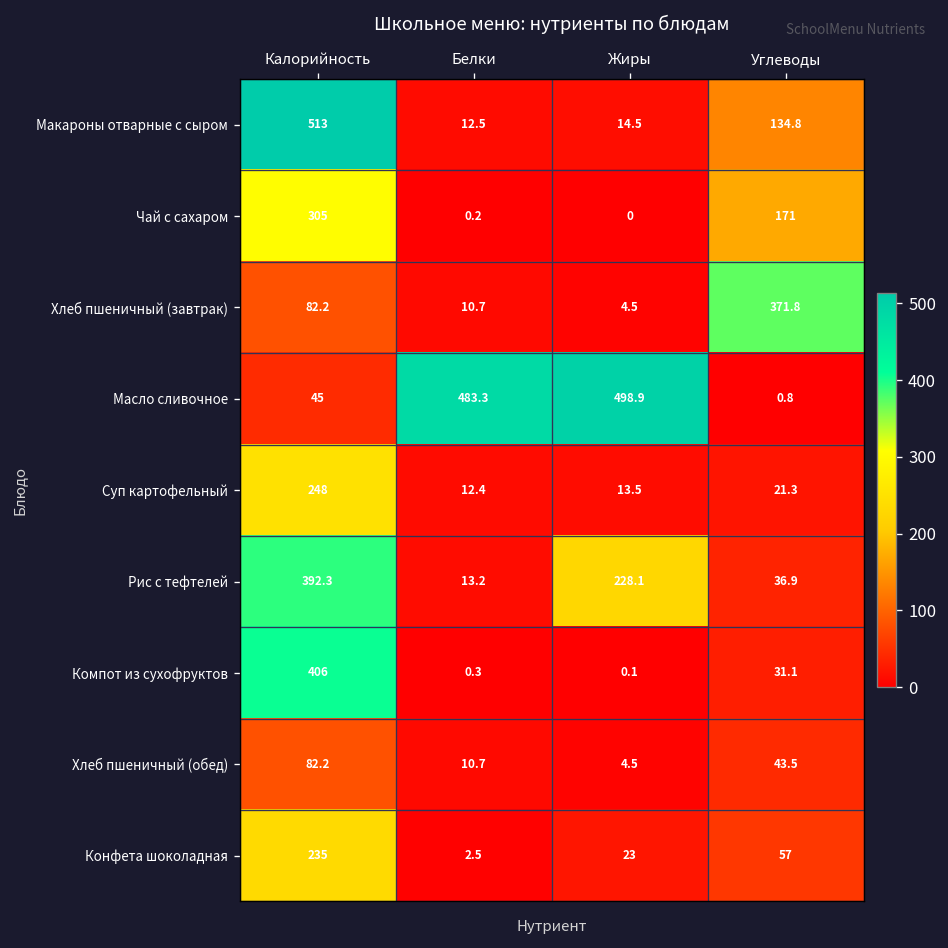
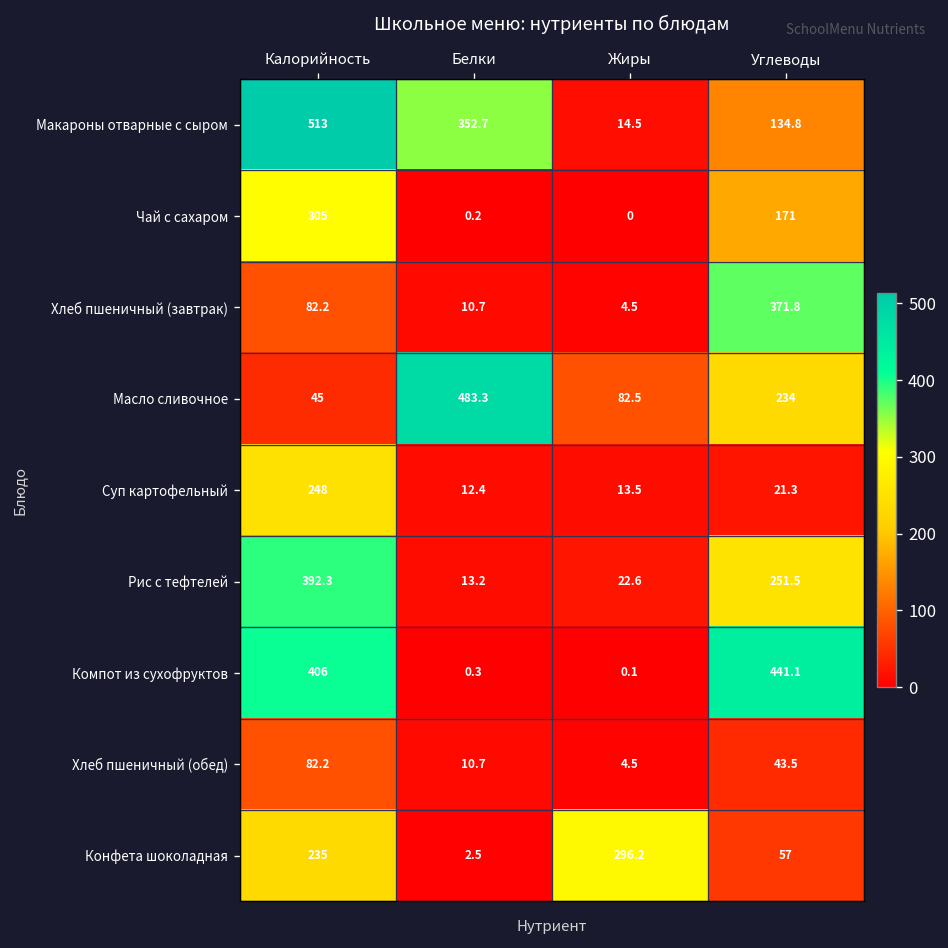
Макароны отварные с сыром, Белки: 12.5 -> 352.7
Масло сливочное, Жиры: 498.9 -> 82.5
Масло сливочное, Углеводы: 0.8 -> 234
Рис с тефтелей, Жиры: 228.1 -> 22.6
Рис с тефтелей, Углеводы: 36.9 -> 251.5
Компот из сухофруктов, Углеводы: 31.1 -> 441.1
Конфета шоколадная, Жиры: 23 -> 296.2
